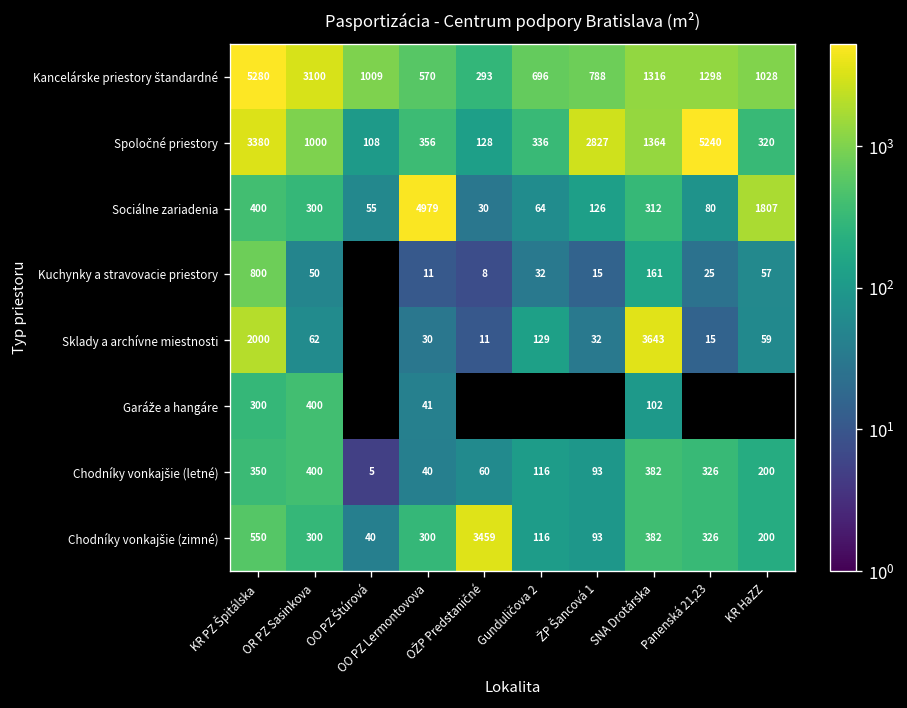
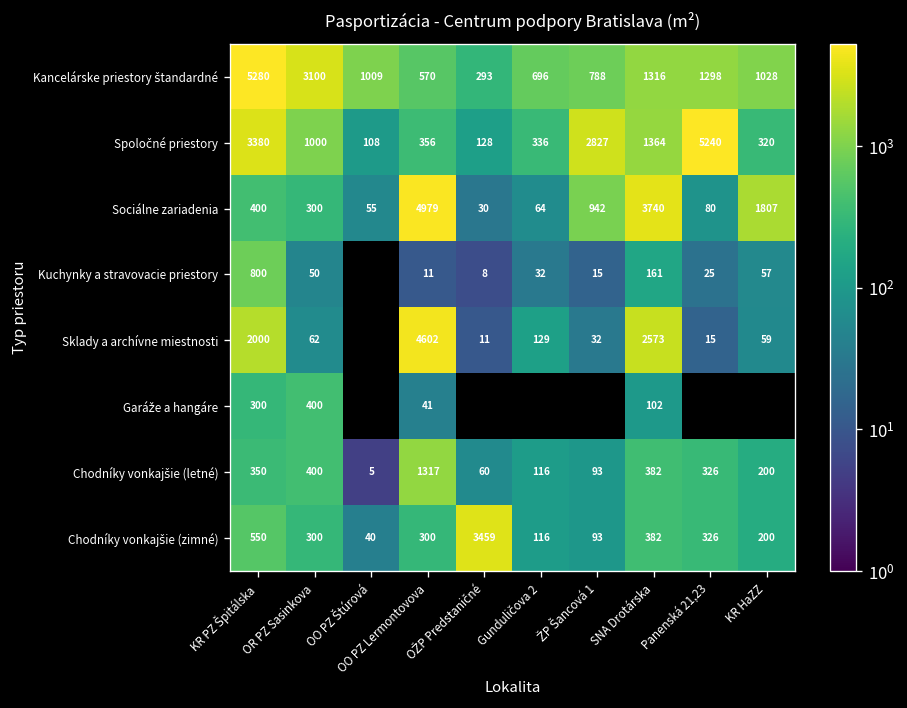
Sociálne zariadenia, ŽP Šancová 1: 126 -> 942
Sociálne zariadenia, SNA Drotárska: 312 -> 3740
Sklady a archívne miestnosti, OO PZ Lermontovova: 30 -> 4602
Sklady a archívne miestnosti, SNA Drotárska: 3643 -> 2573
Chodníky vonkajšie (letné), OO PZ Lermontovova: 40 -> 1317
